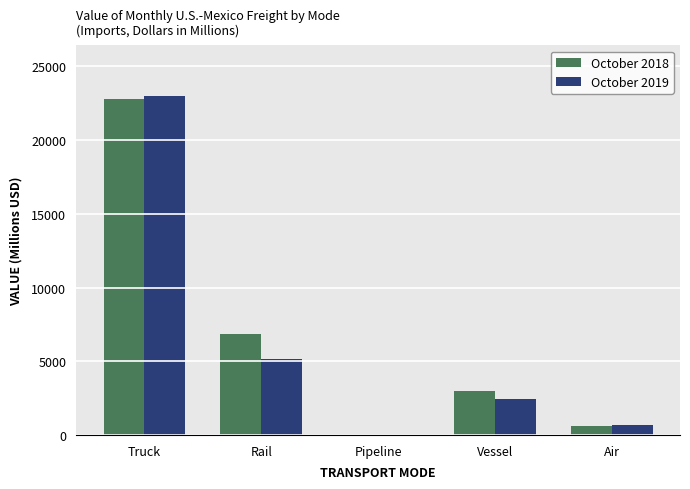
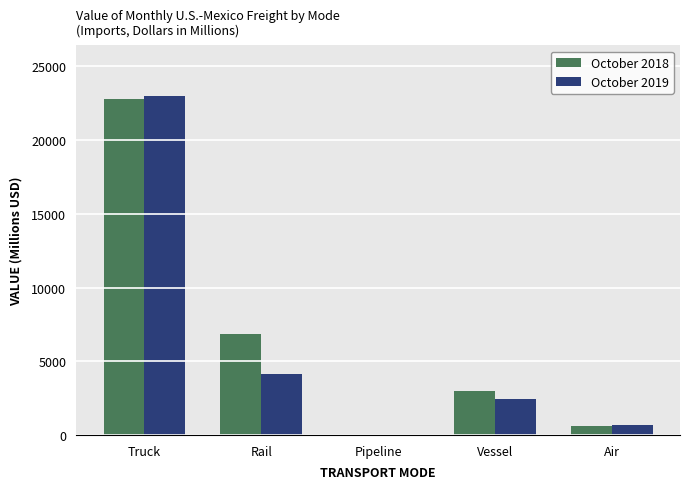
October 2019, Rail: 5200 -> 4100
